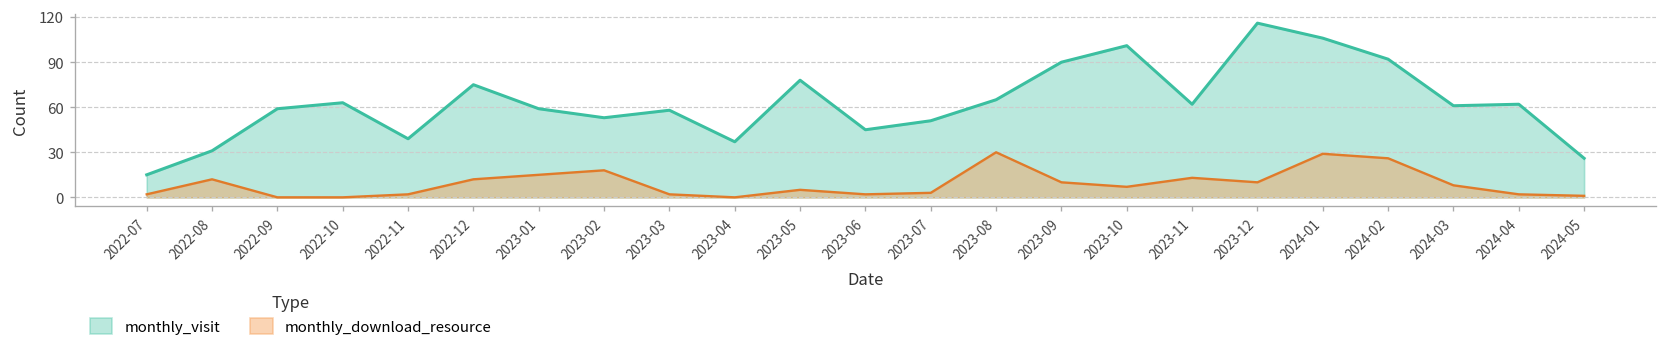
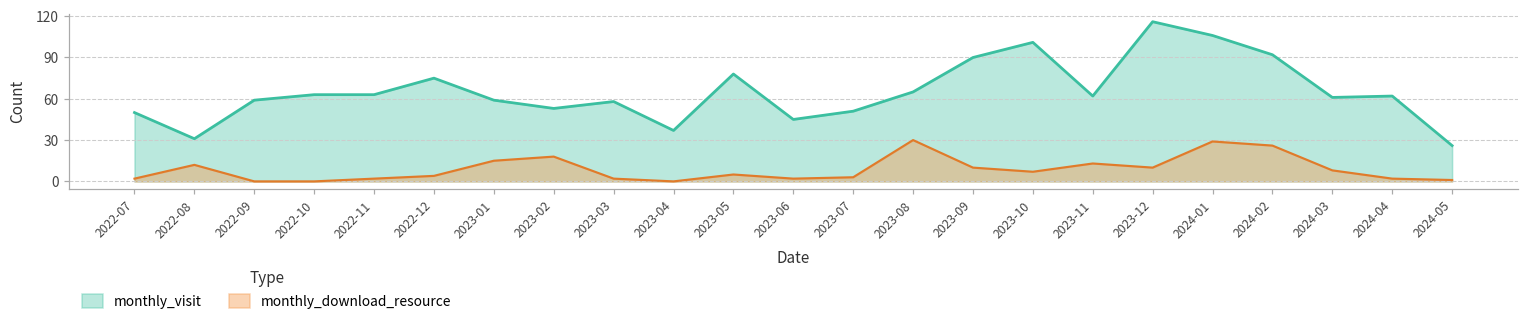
monthly_visit, 2022-07: 15 -> 50
monthly_visit, 2022-11: 39 -> 63
monthly_download_resource, 2022-12: 12 -> 4
